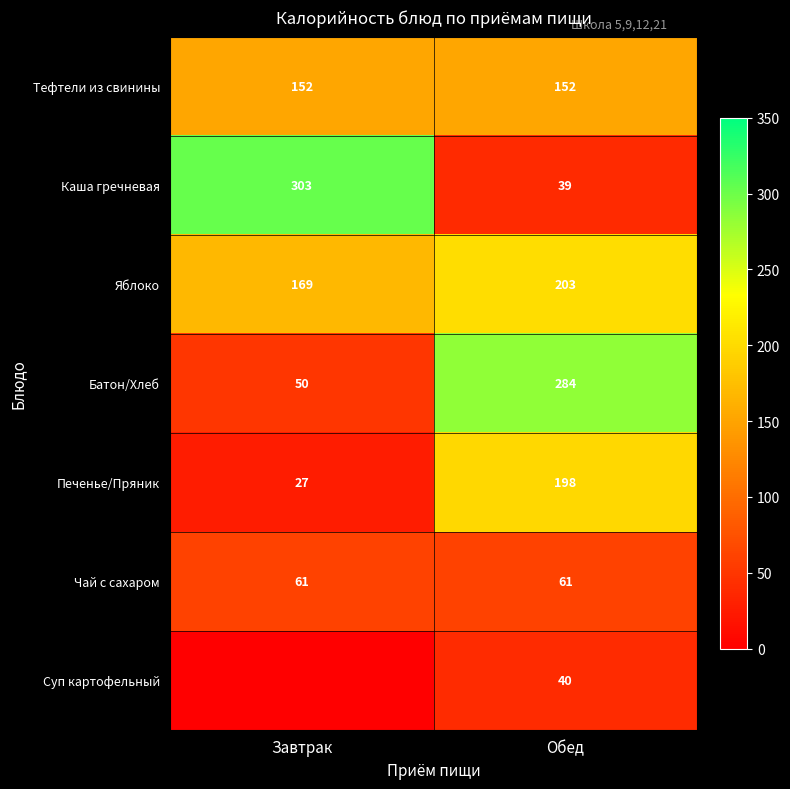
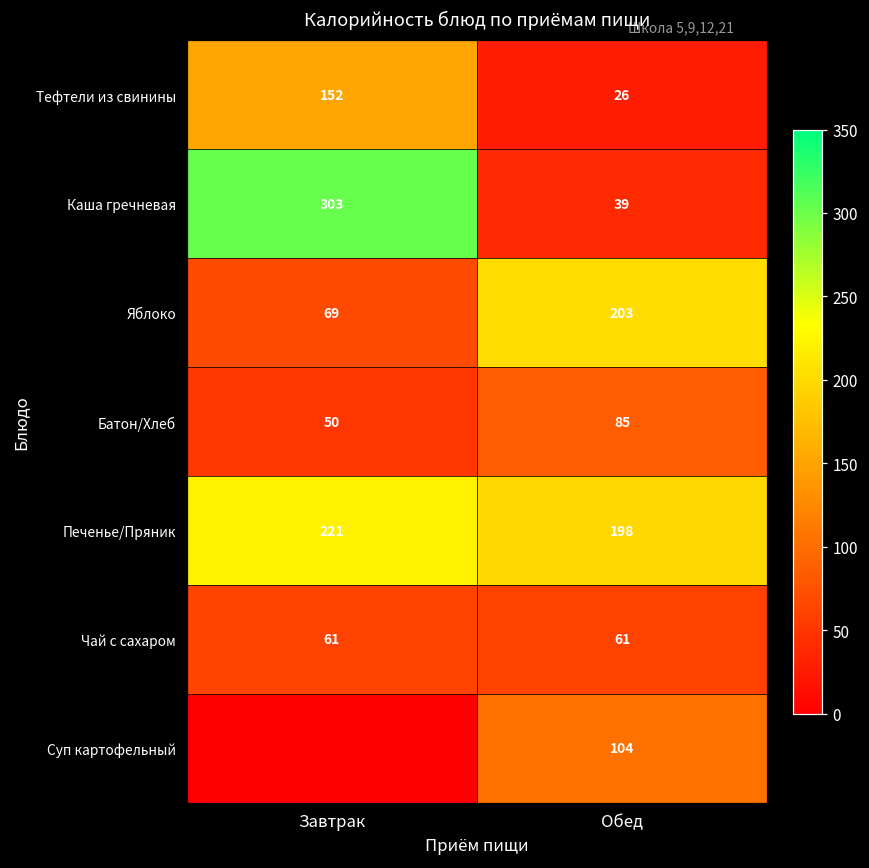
Тефтели из свинины, Обед: 152 -> 26
Яблоко, Завтрак: 169 -> 69
Батон/Хлеб, Обед: 284 -> 85
Печенье/Пряник, Завтрак: 27 -> 221
Суп картофельный, Обед: 40 -> 104
